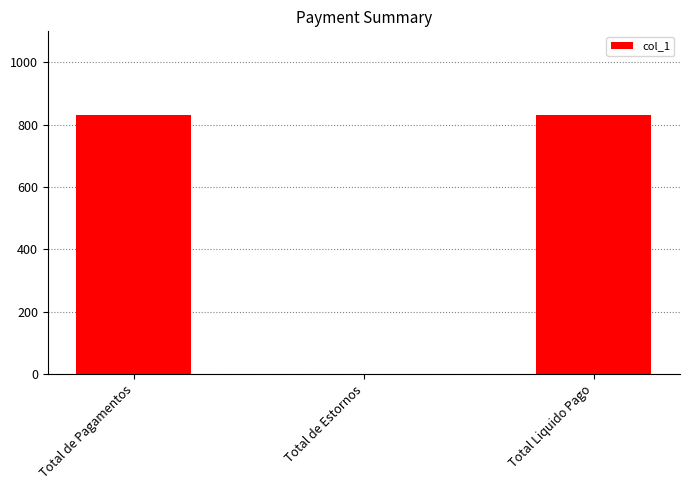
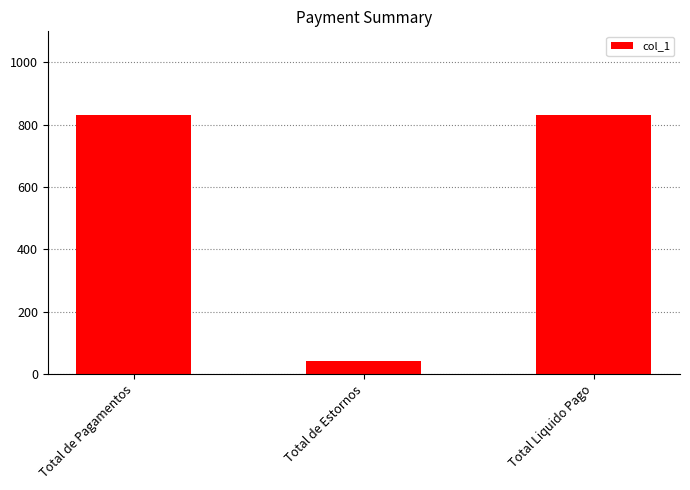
Total de Estornos: 0 -> 40
